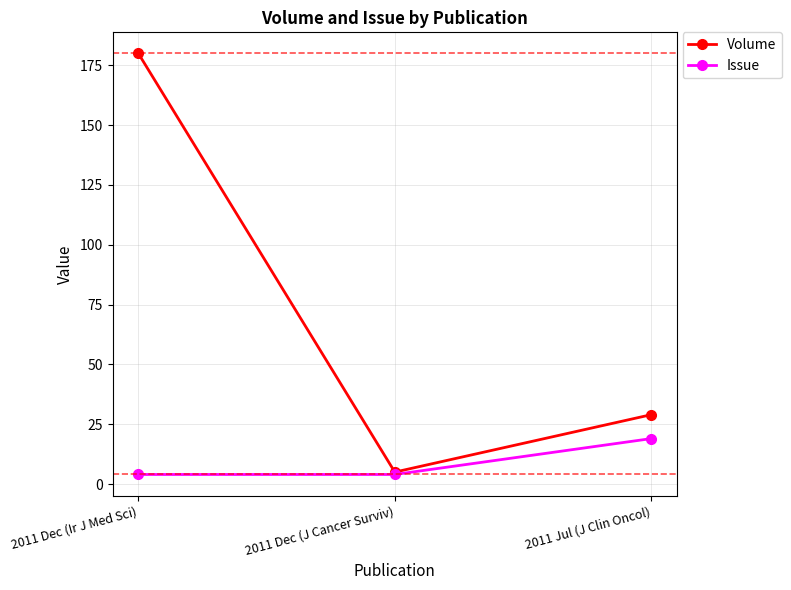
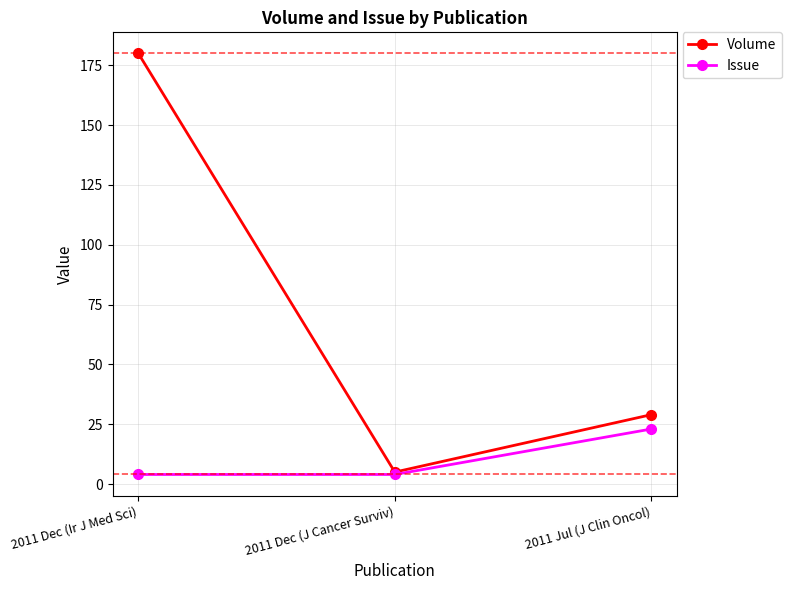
Issue, 2011 Jul (J Clin Oncol): 19 -> 23
